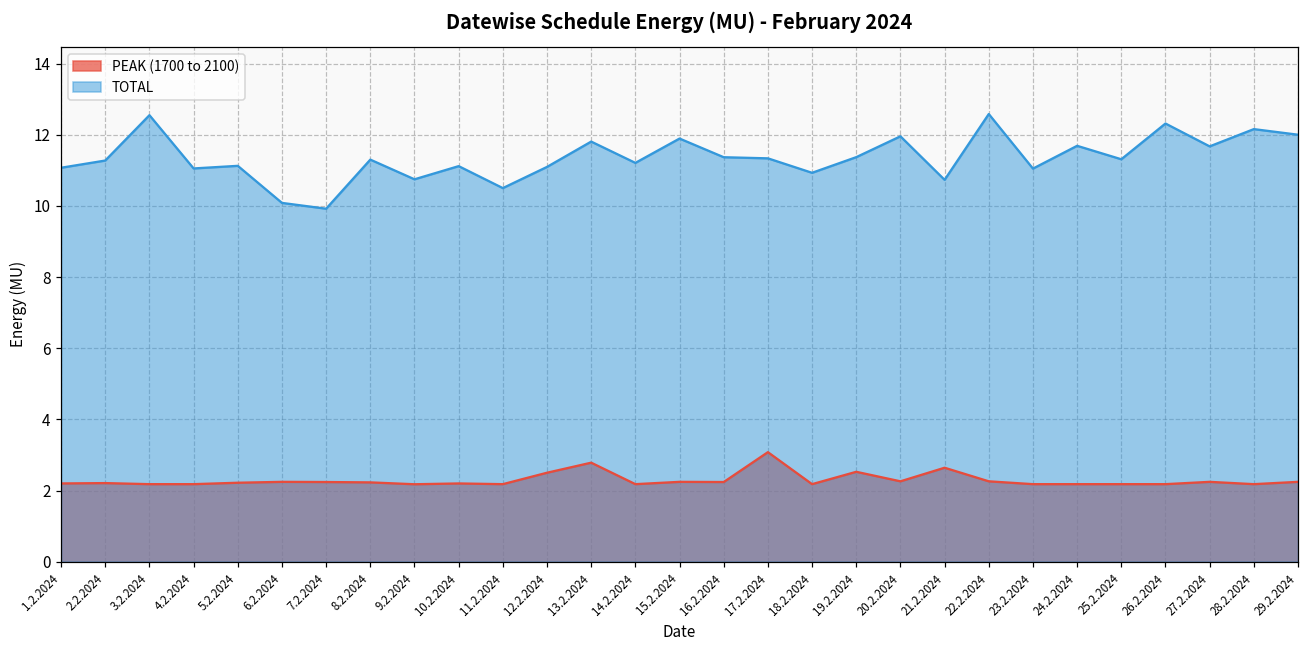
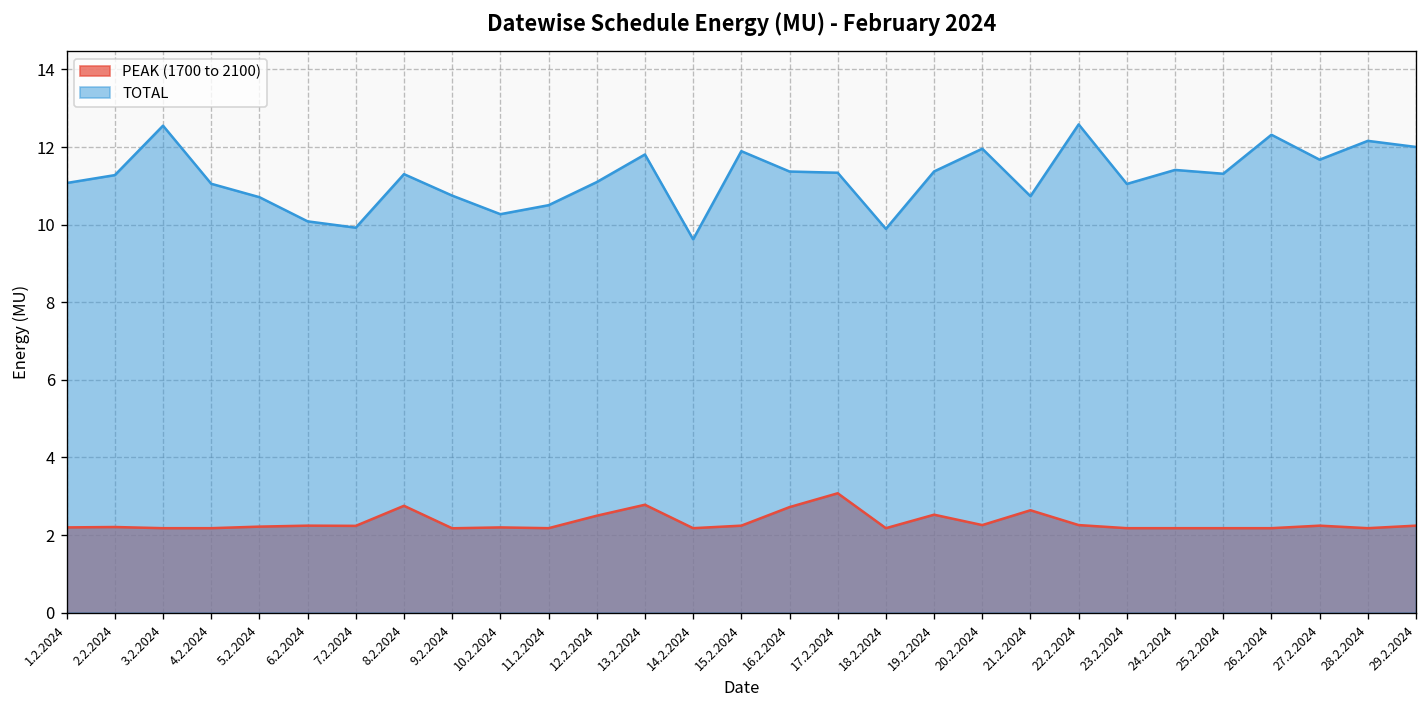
TOTAL, 5.2.2024: 11.1 -> 10.7
PEAK (1700 to 2100), 8.2.2024: 2.2 -> 2.8
TOTAL, 10.2.2024: 11.1 -> 10.3
TOTAL, 14.2.2024: 11.2 -> 9.6
PEAK (1700 to 2100), 16.2.2024: 2.2 -> 2.7
TOTAL, 18.2.2024: 10.9 -> 9.9
TOTAL, 24.2.2024: 11.7 -> 11.4
